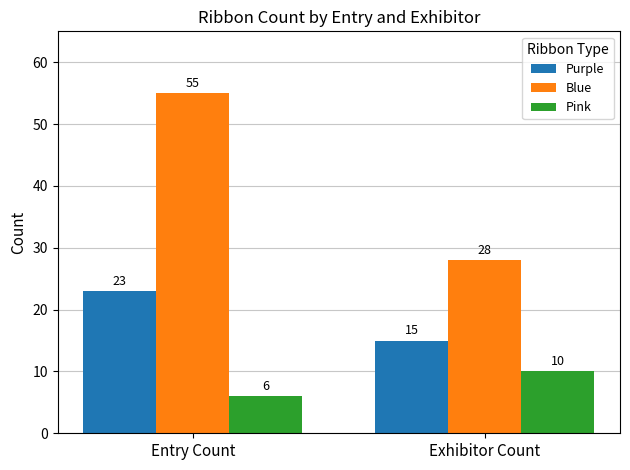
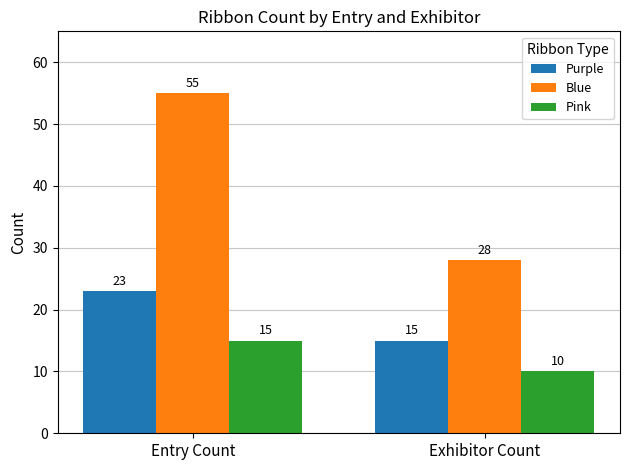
Pink, Entry Count: 6 -> 15
